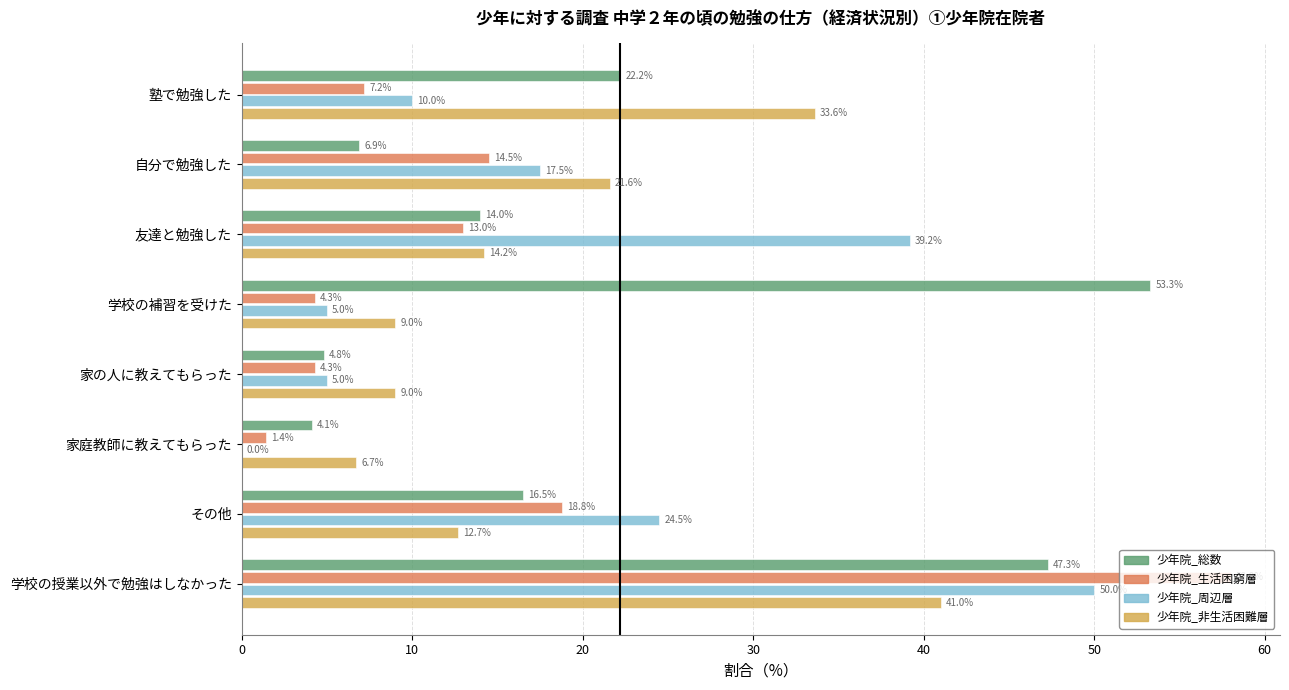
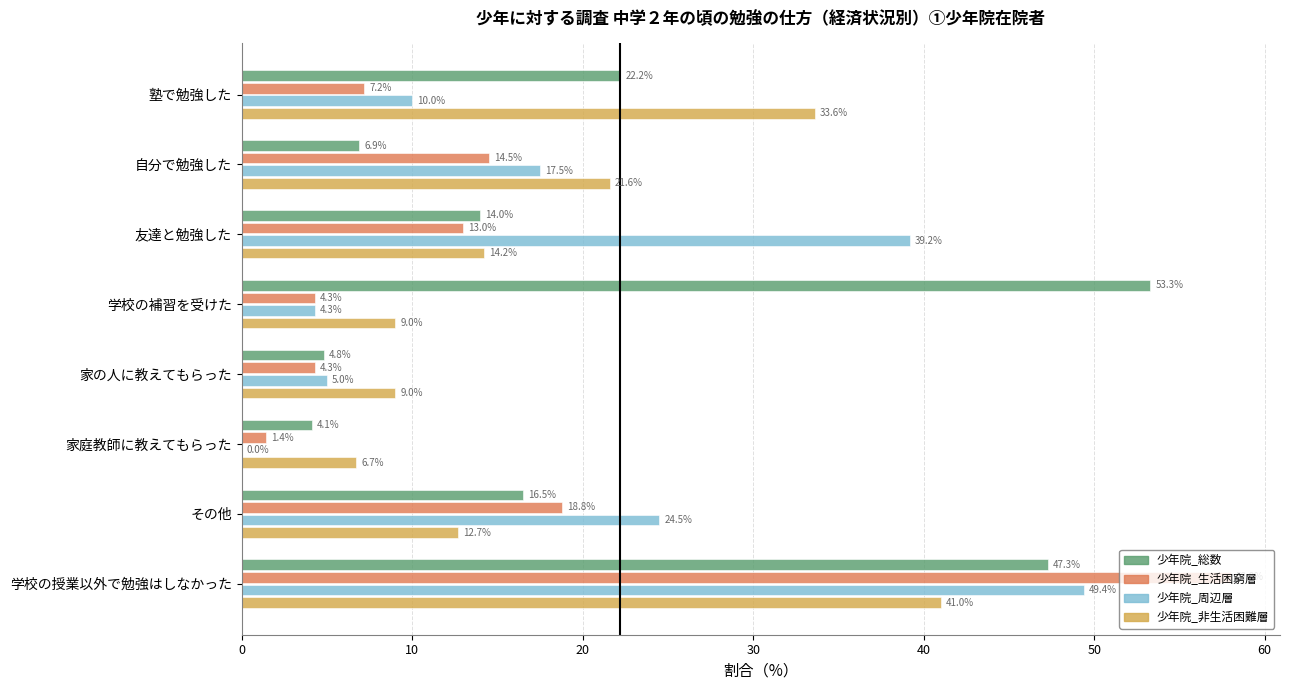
少年院_周辺層, 学校の補習を受けた: 5.0% -> 4.3%
少年院_周辺層, 学校の授業以外で勉強はしなかった: 50.0 -> 49.4
